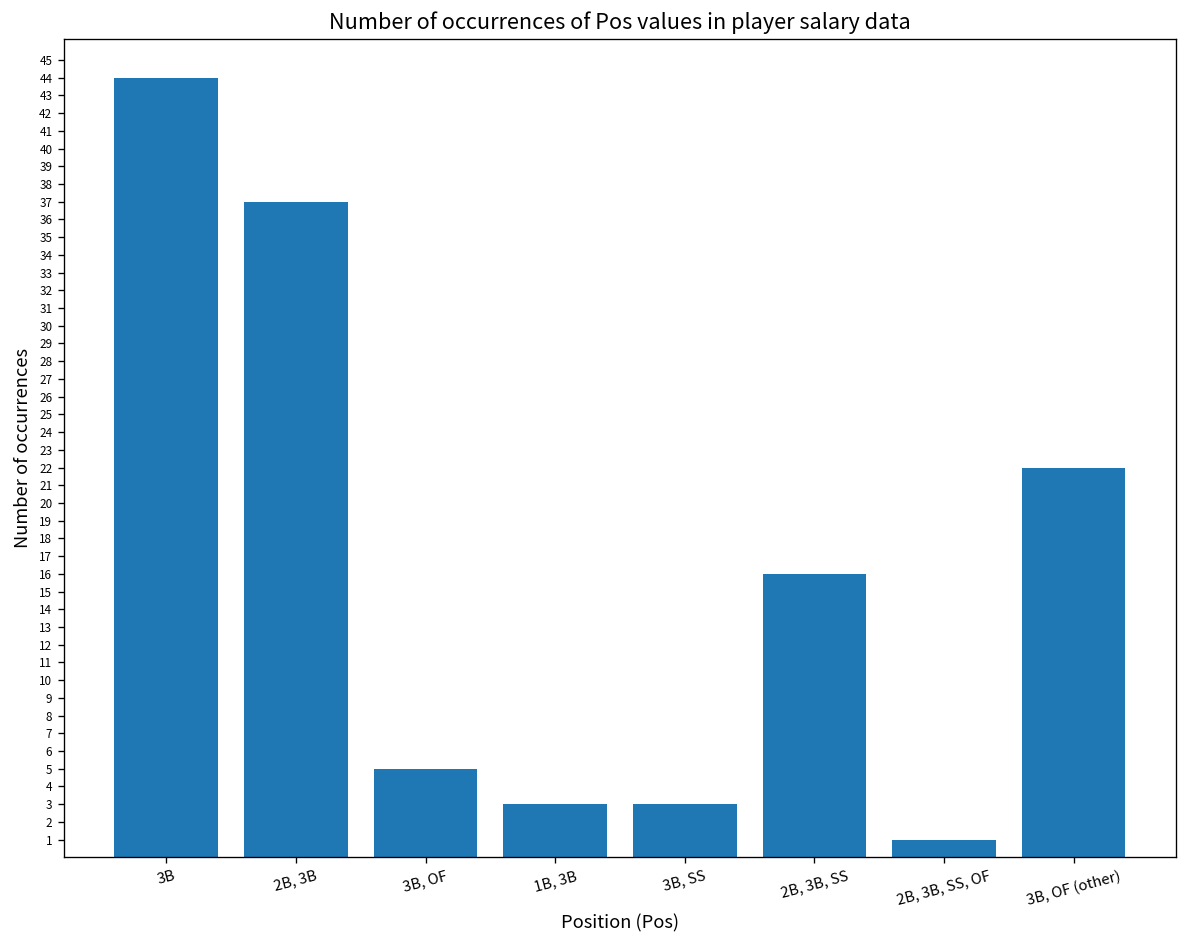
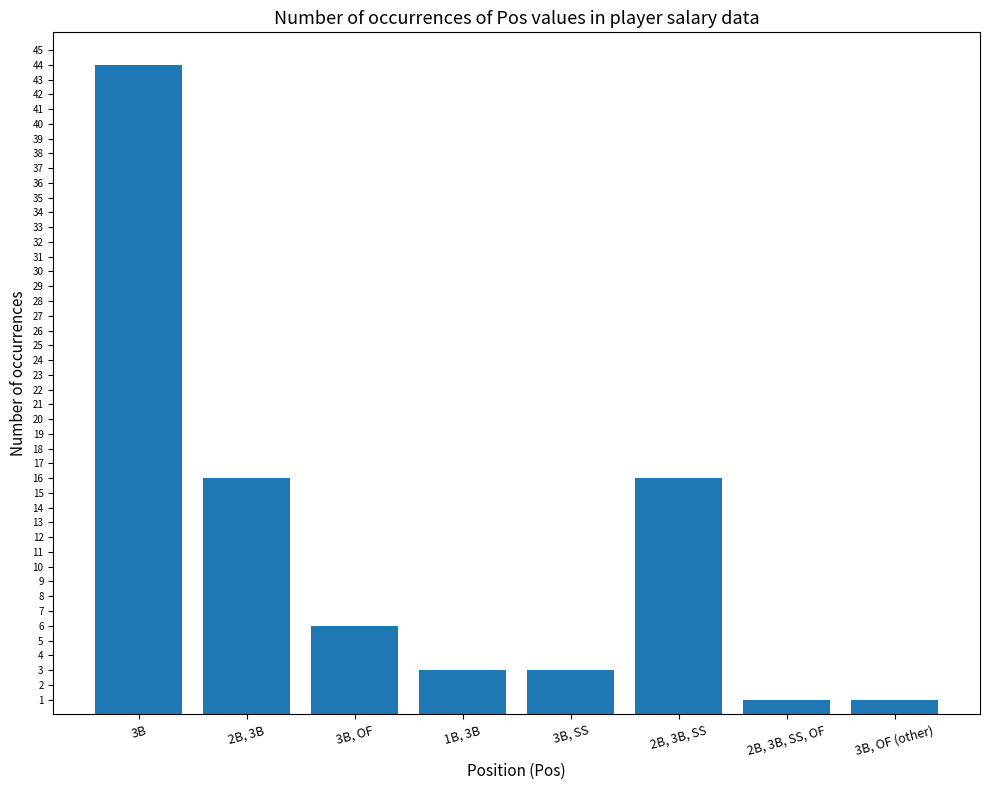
2B, 3B: 37 -> 16
3B, OF: 5 -> 6
3B, OF (other): 22 -> 1
